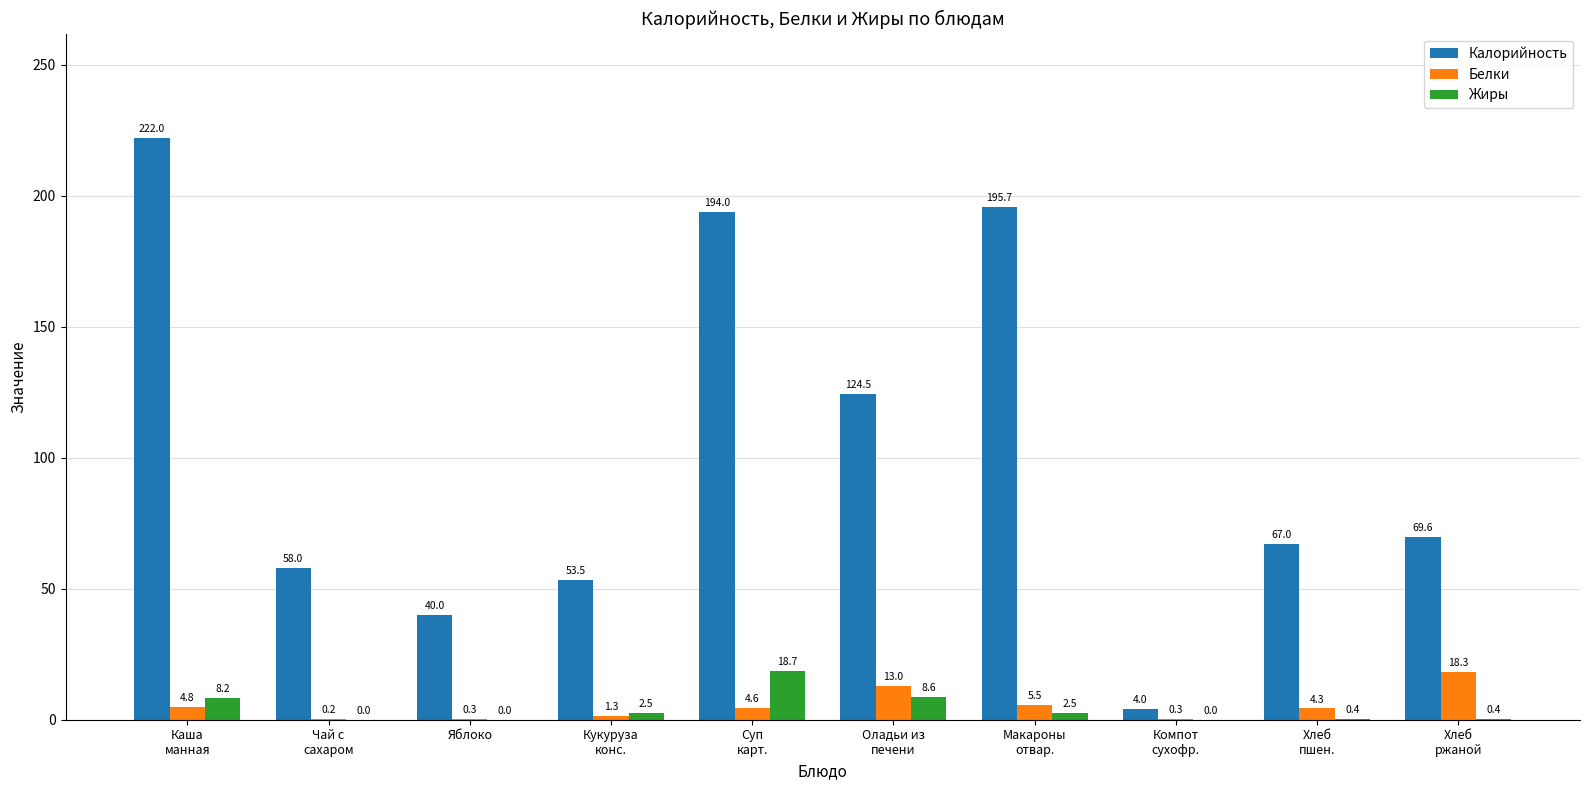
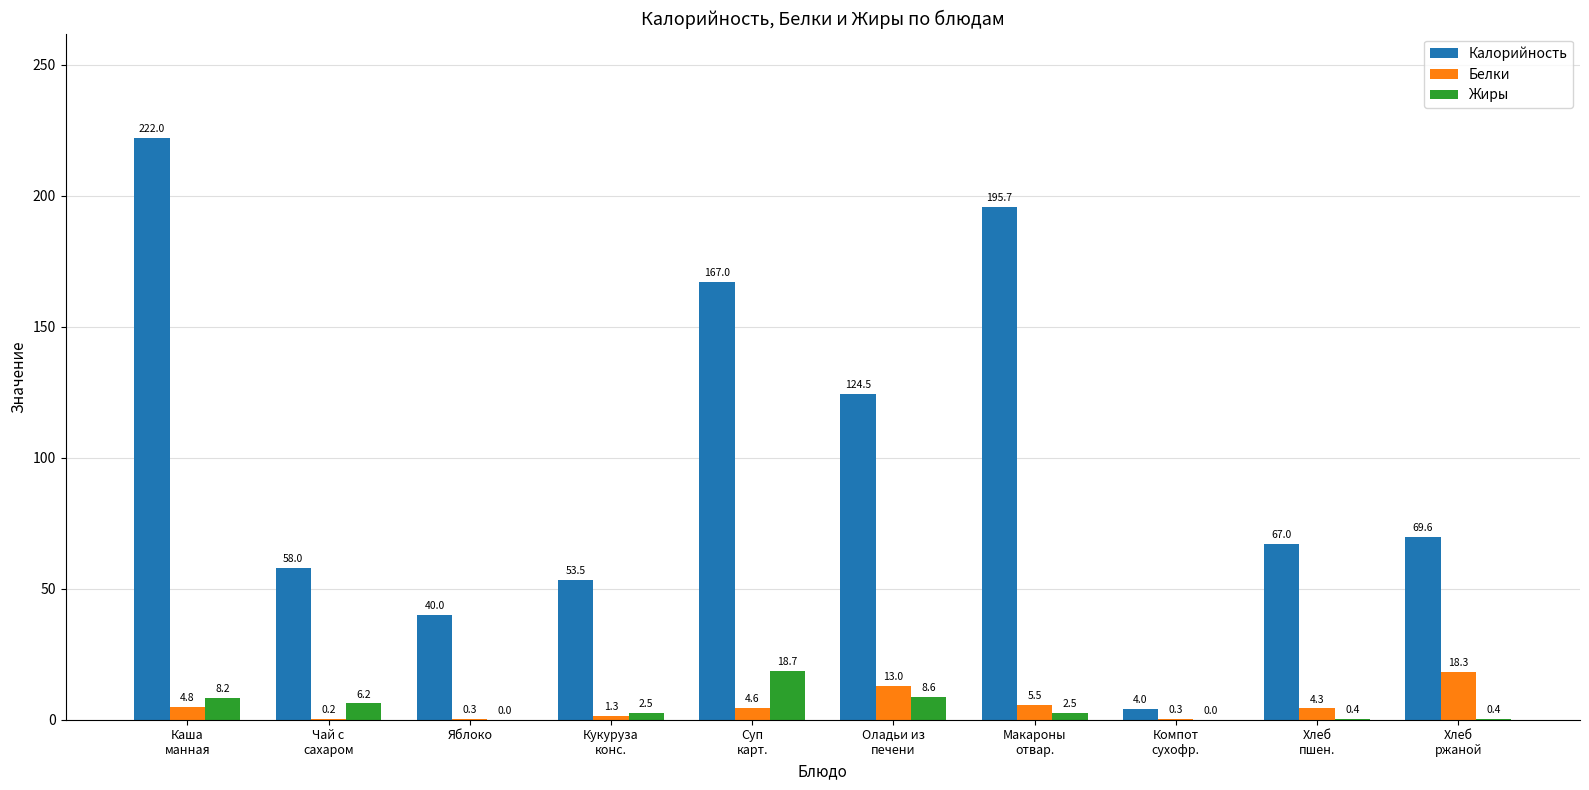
Жиры, Чай с сахаром: 0.0 -> 6.2
Калорийность, Суп карт.: 194.0 -> 167.0
